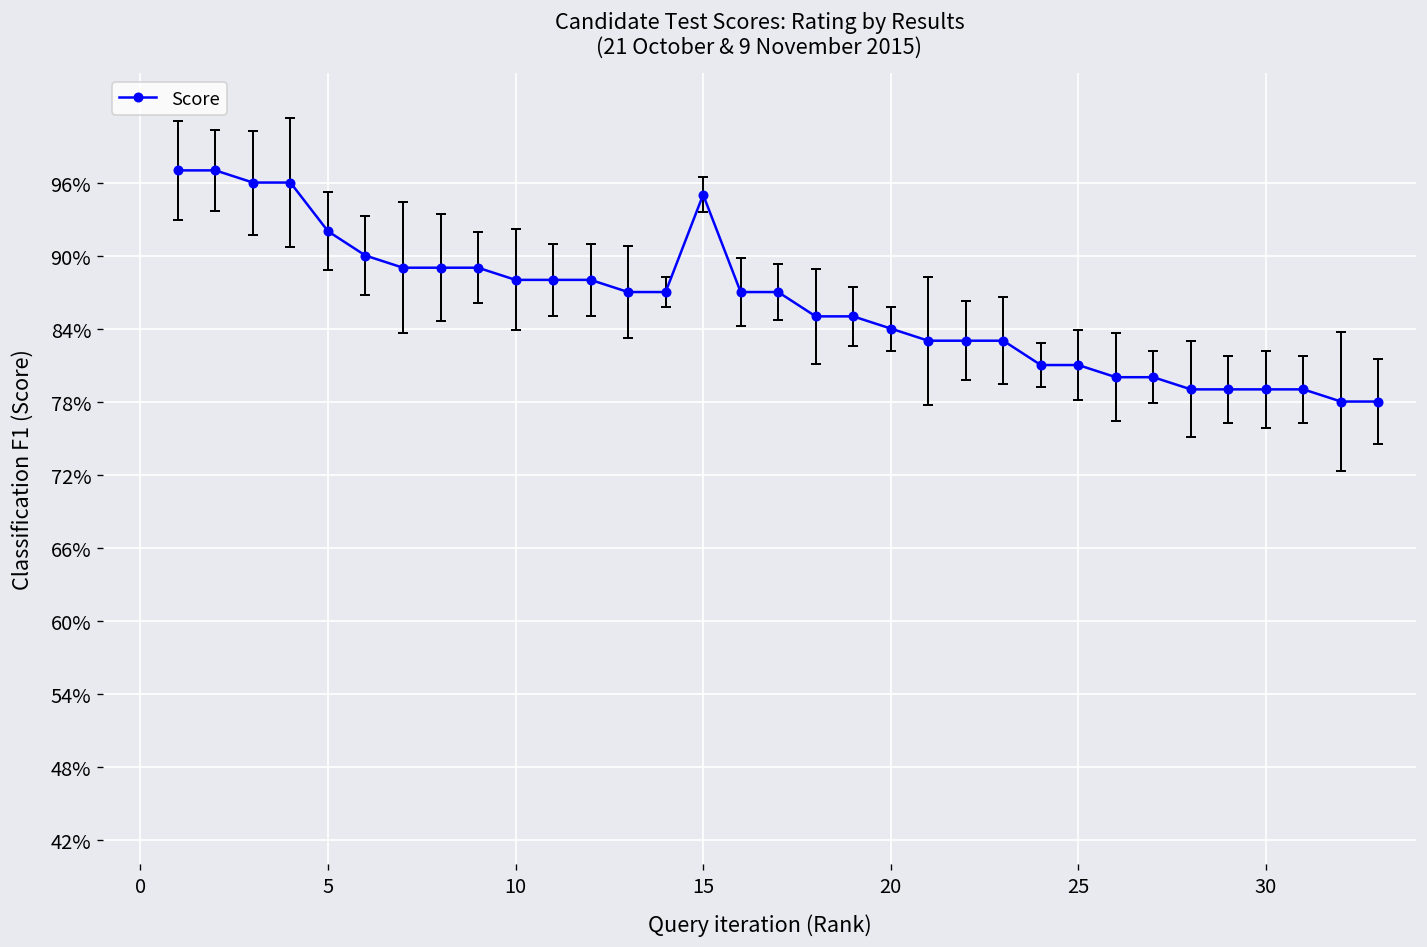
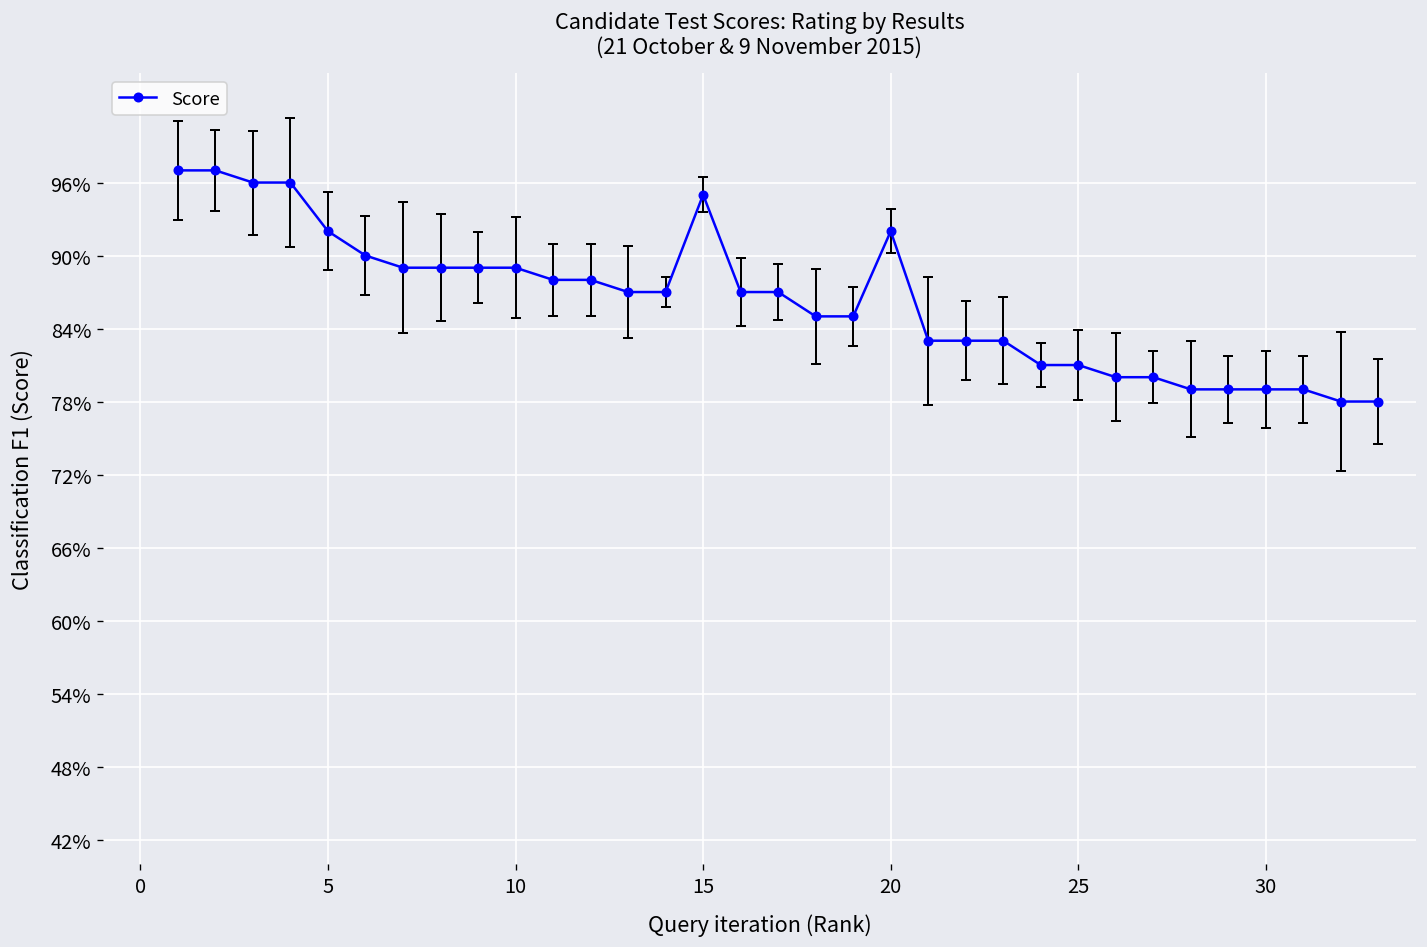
Score, 10: 88% -> 89%
Score, 20: 84% -> 92%
